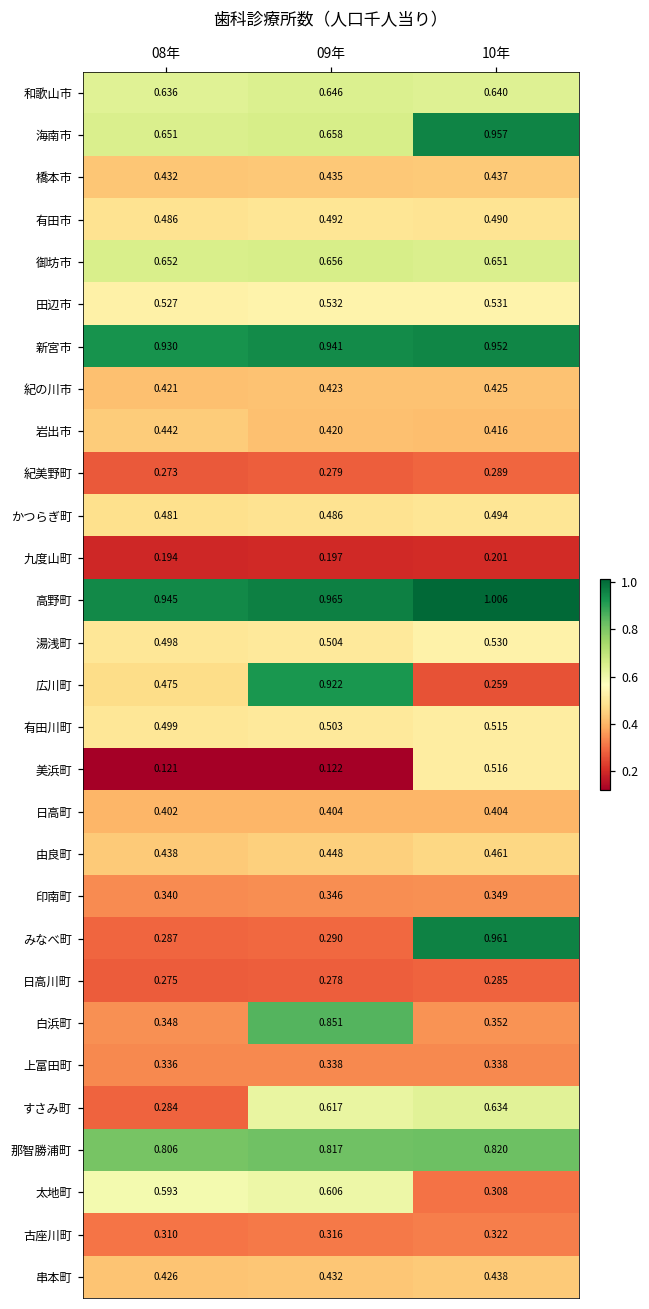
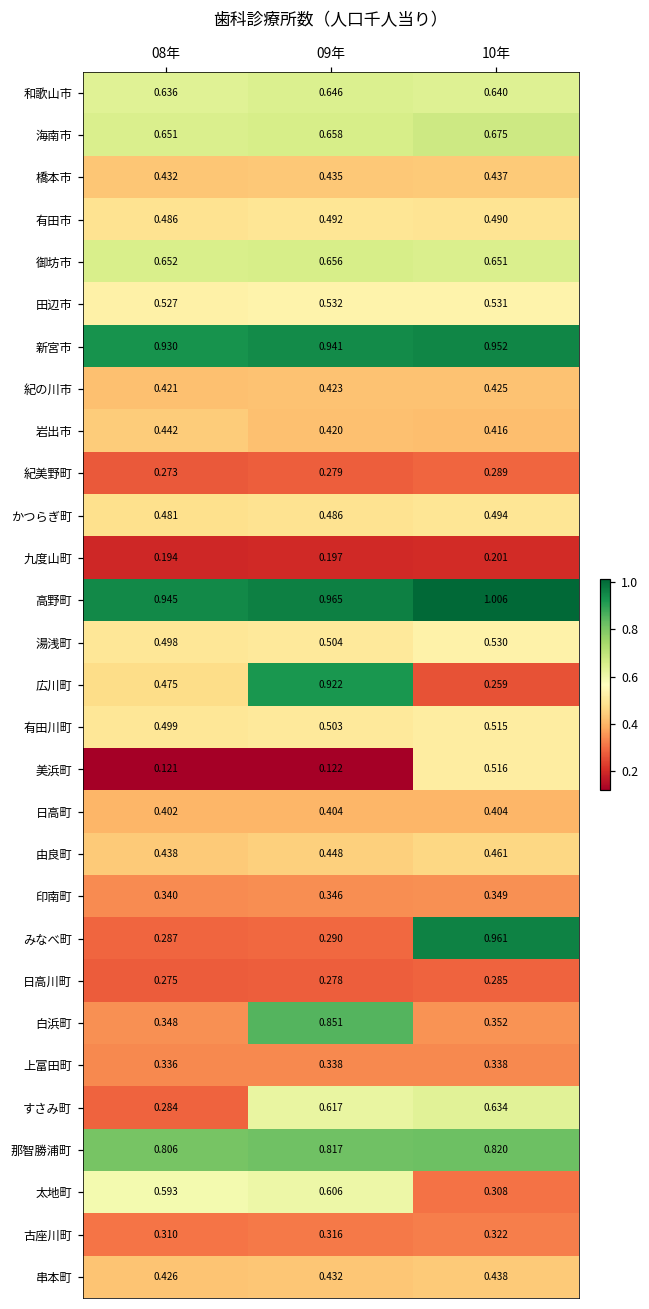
海南市, 10年: 0.957 -> 0.675
